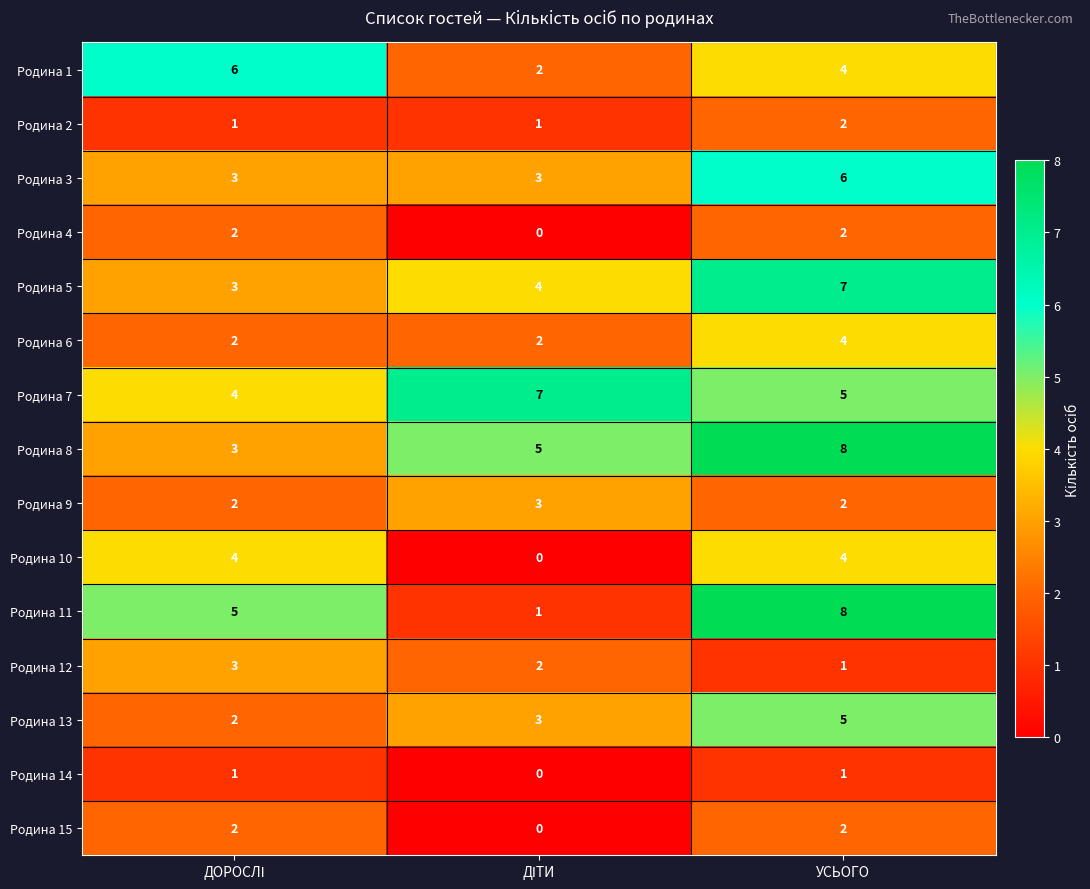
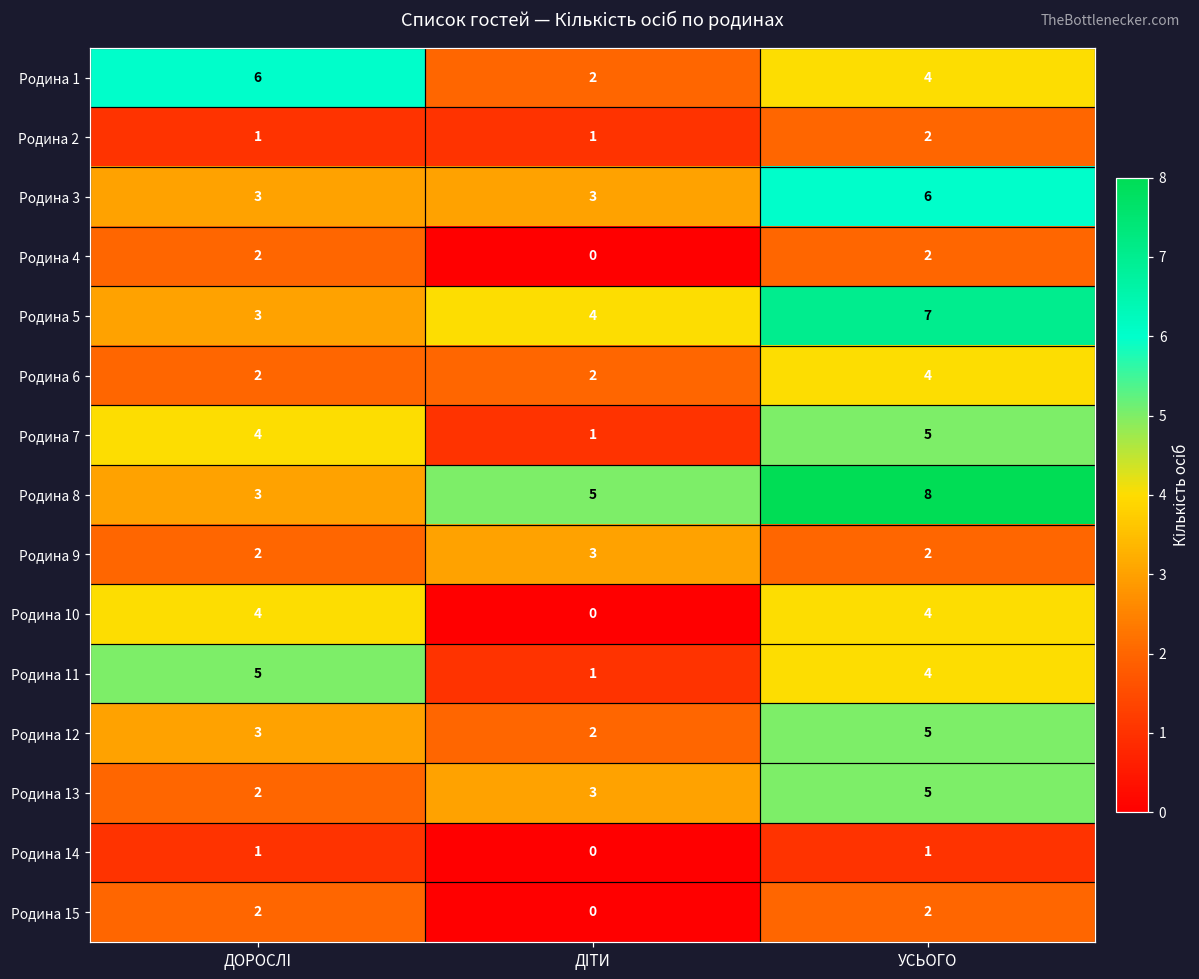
Родина 7, ДІТИ: 7 -> 1
Родина 11, УСЬОГО: 8 -> 4
Родина 12, УСЬОГО: 1 -> 5
